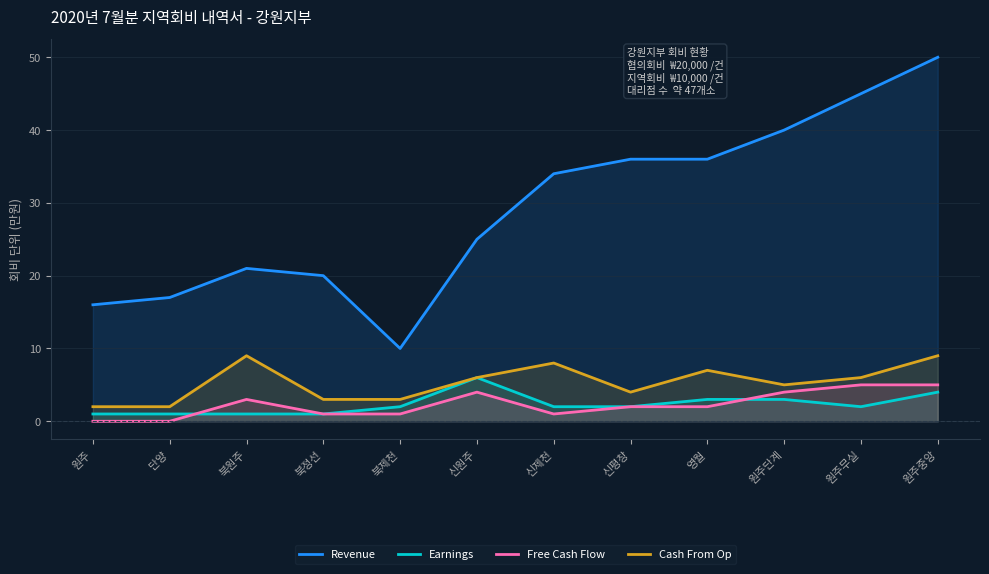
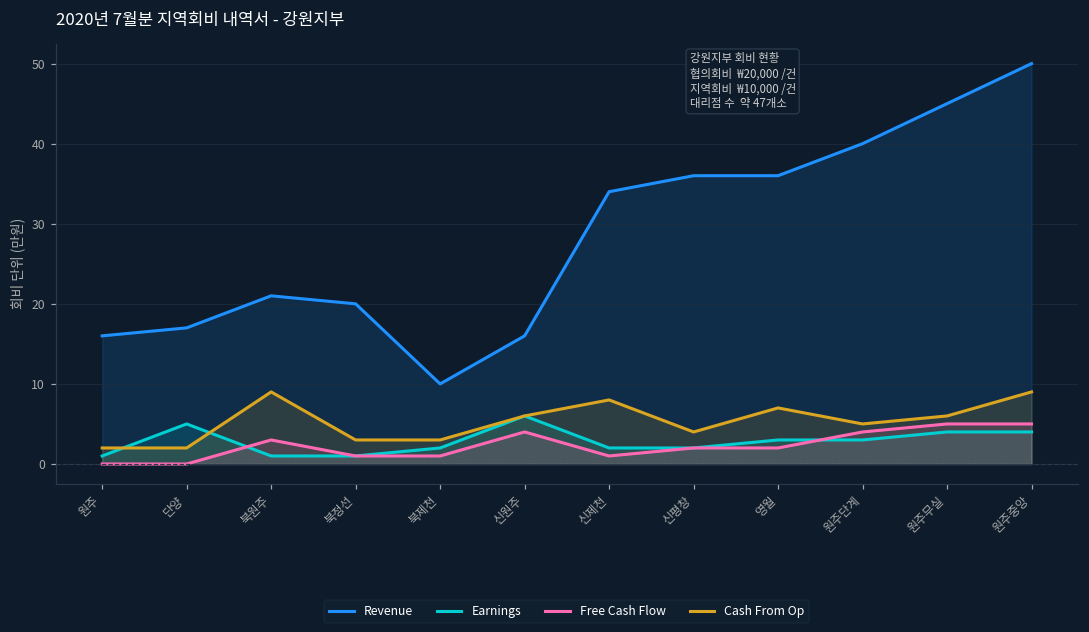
Earnings, 단양: 1 -> 5
Revenue, 신원주: 25 -> 16
Earnings, 원주무실: 2 -> 4
